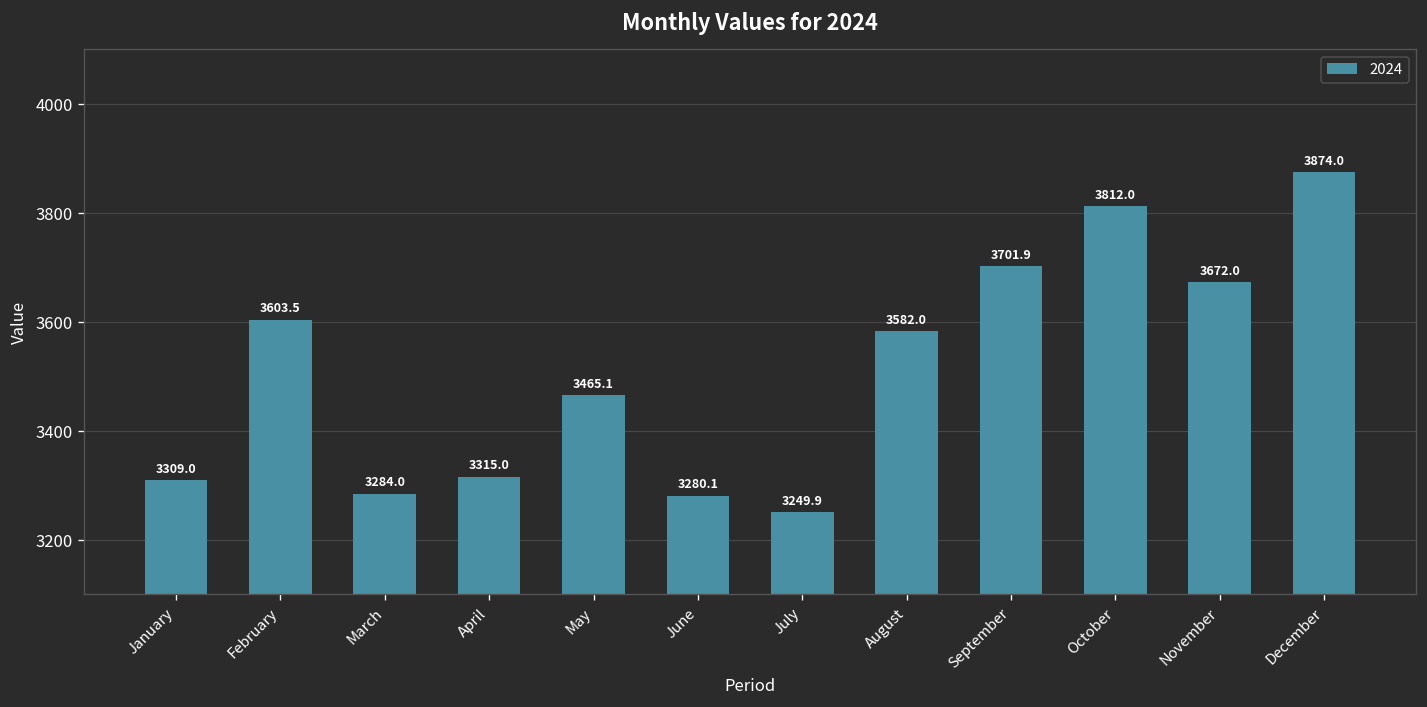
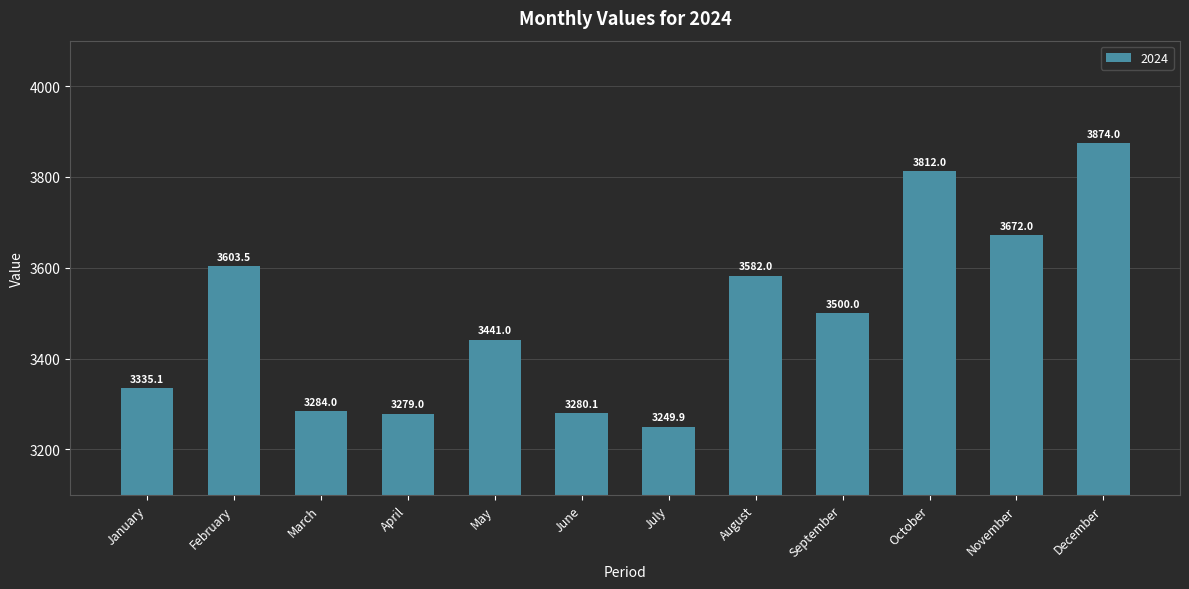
January: 3309.0 -> 3335.1
April: 3315.0 -> 3279.0
May: 3465.1 -> 3441.0
September: 3701.9 -> 3500.0
